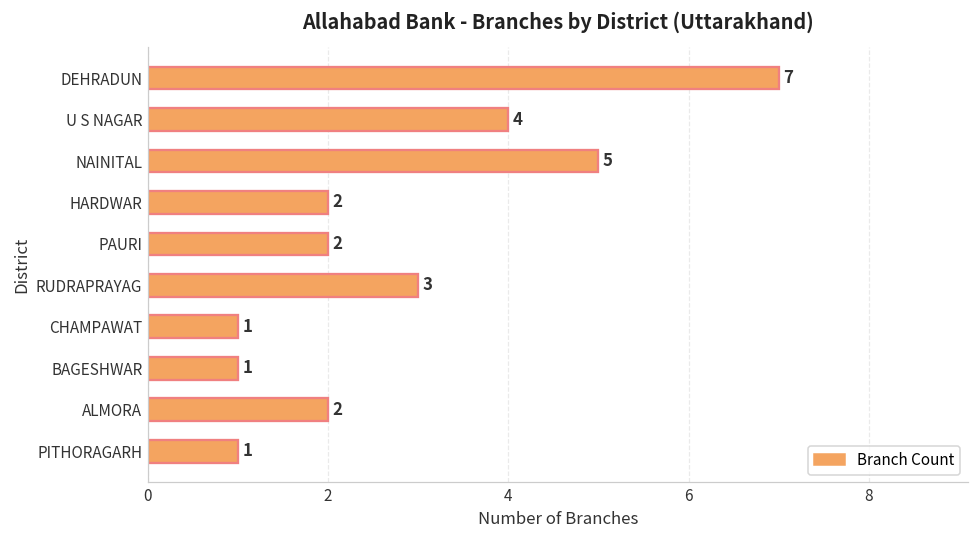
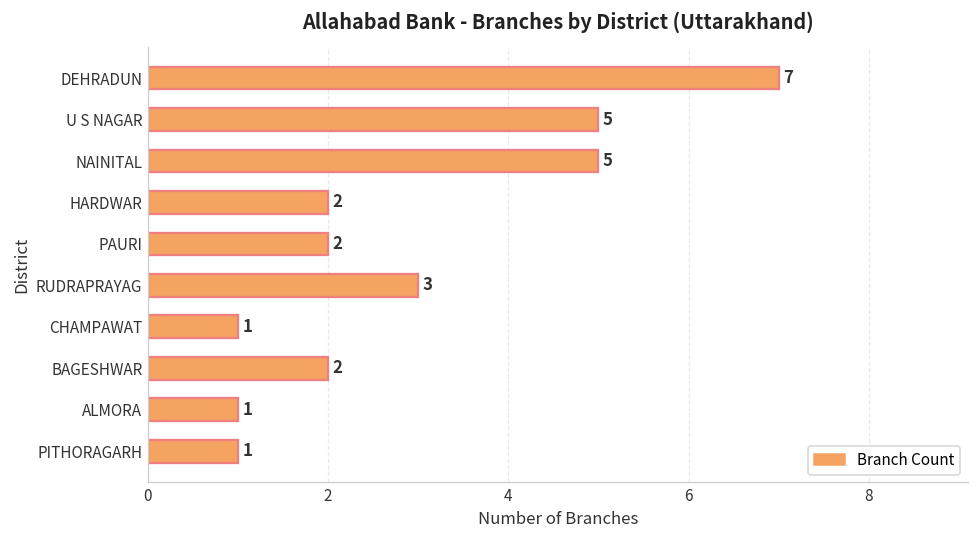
U S NAGAR: 4 -> 5
BAGESHWAR: 1 -> 2
ALMORA: 2 -> 1
